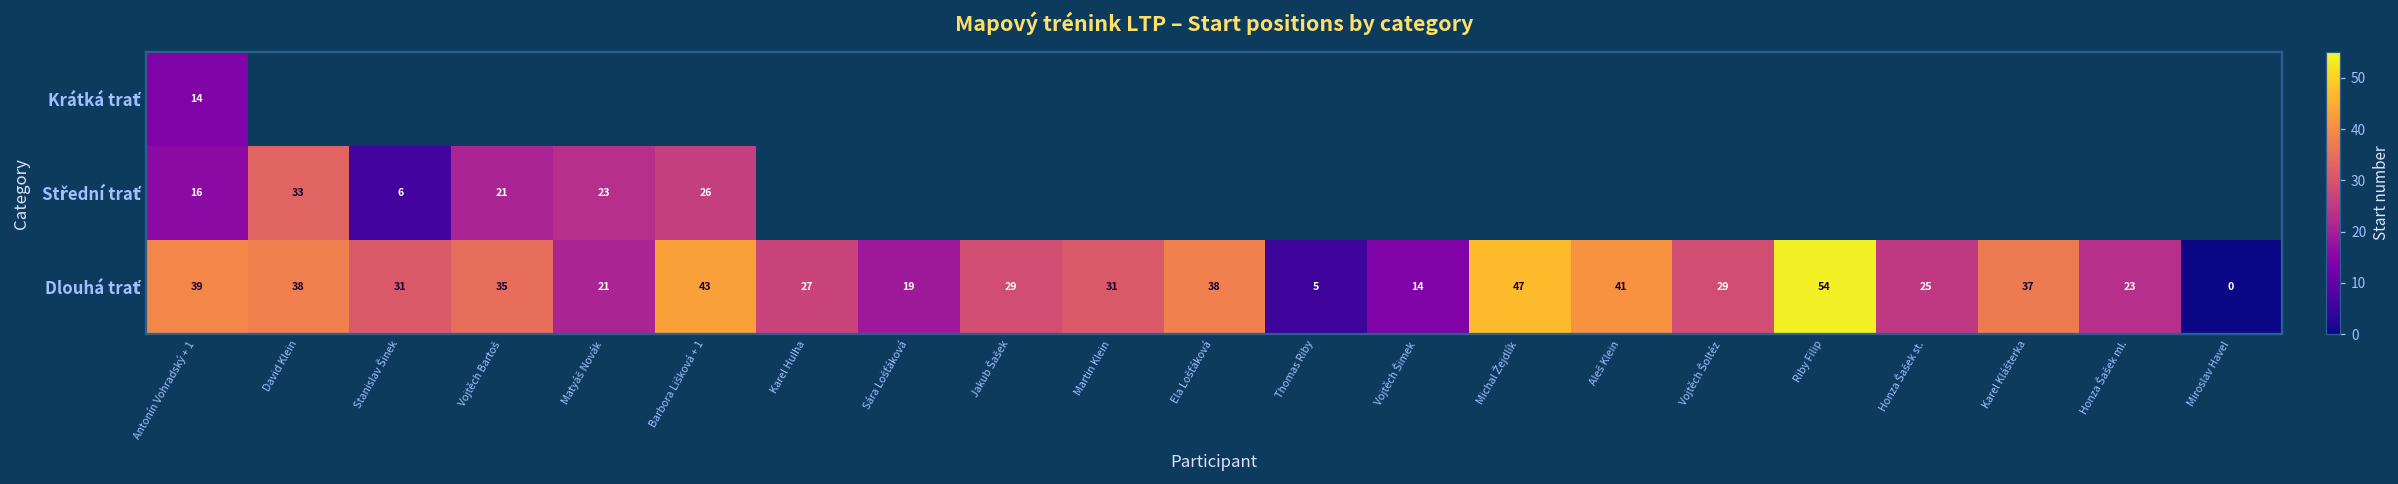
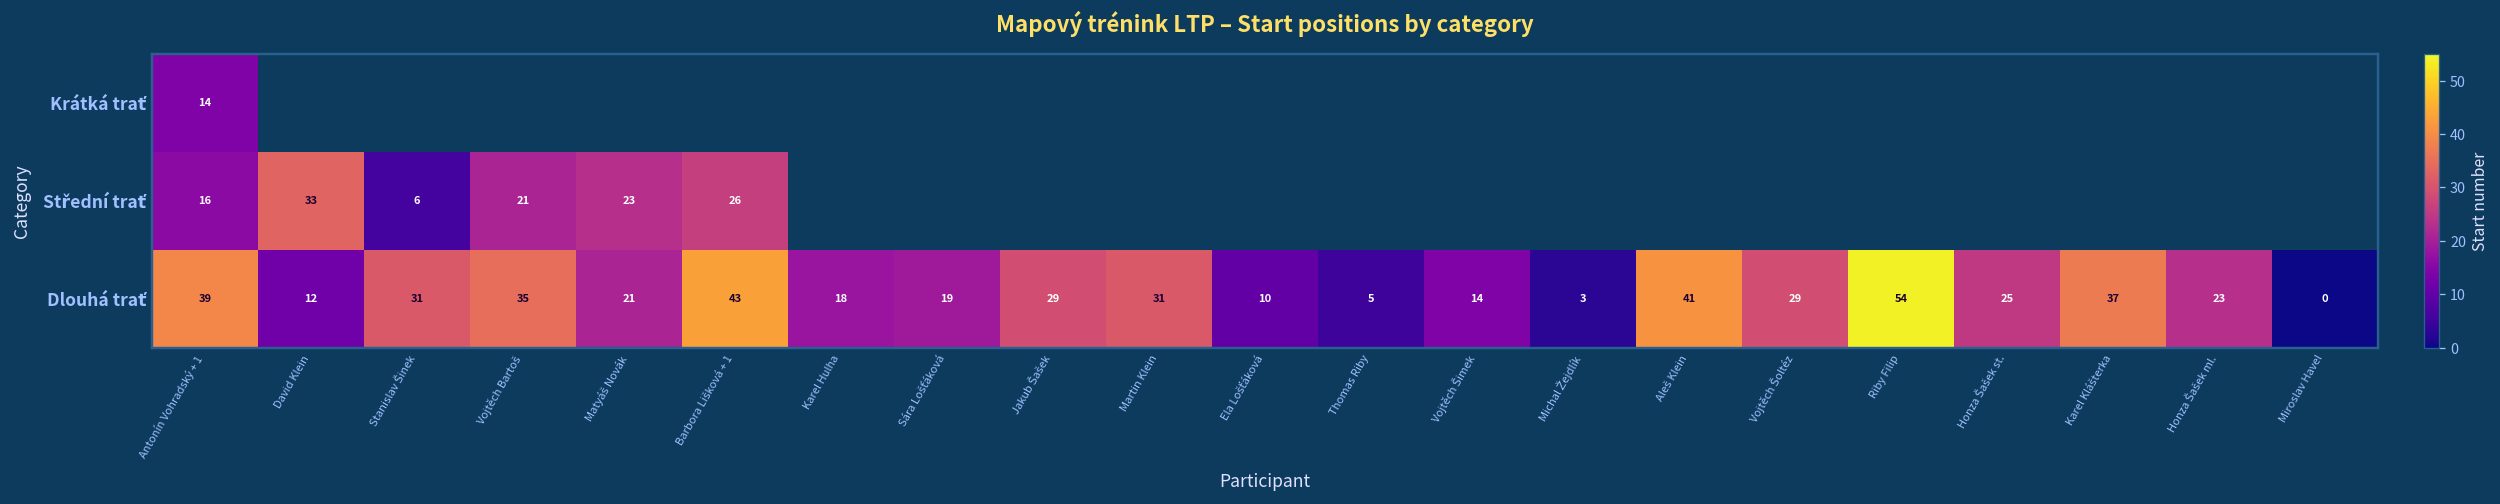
Dlouhá trať, David Klein: 38 -> 12
Dlouhá trať, Karel Hulha: 27 -> 18
Dlouhá trať, Ela Lošťáková: 38 -> 10
Dlouhá trať, Michal Žejdlík: 47 -> 3
